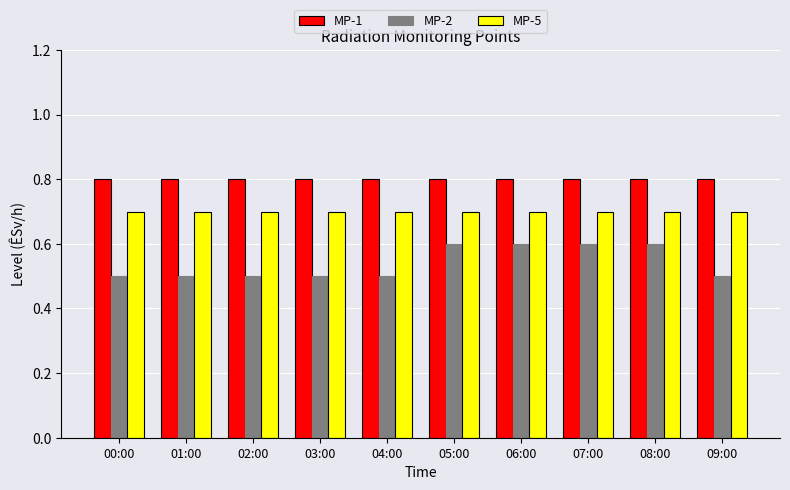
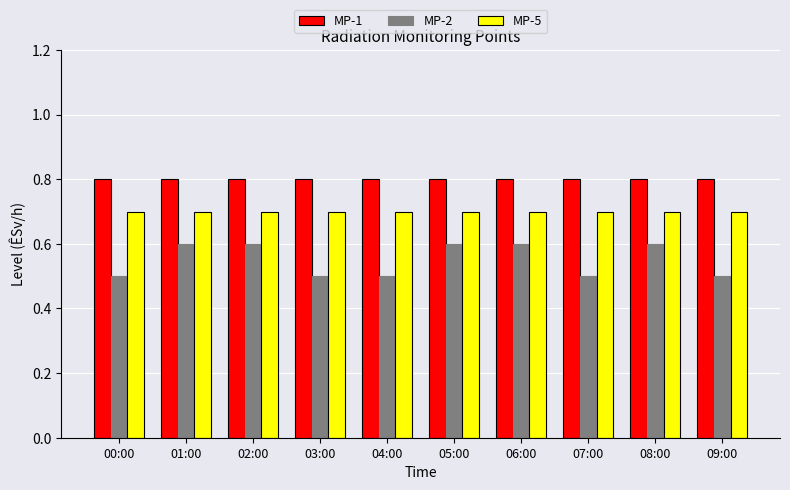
MP-2, 01:00: 0.5 -> 0.6
MP-2, 02:00: 0.5 -> 0.6
MP-2, 07:00: 0.6 -> 0.5
